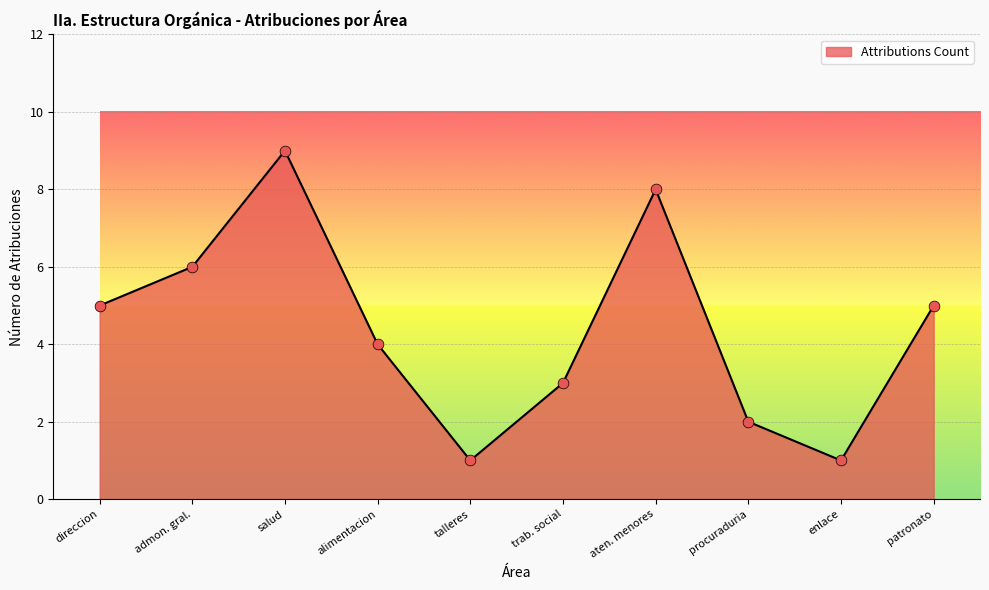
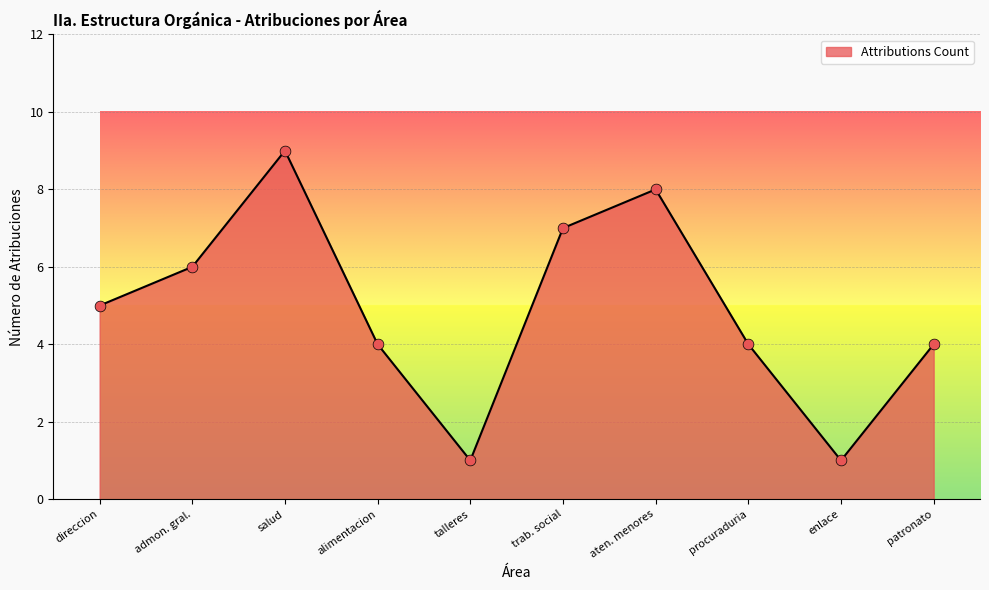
trab. social: 3 -> 7
procuraduria: 2 -> 4
patronato: 5 -> 4
